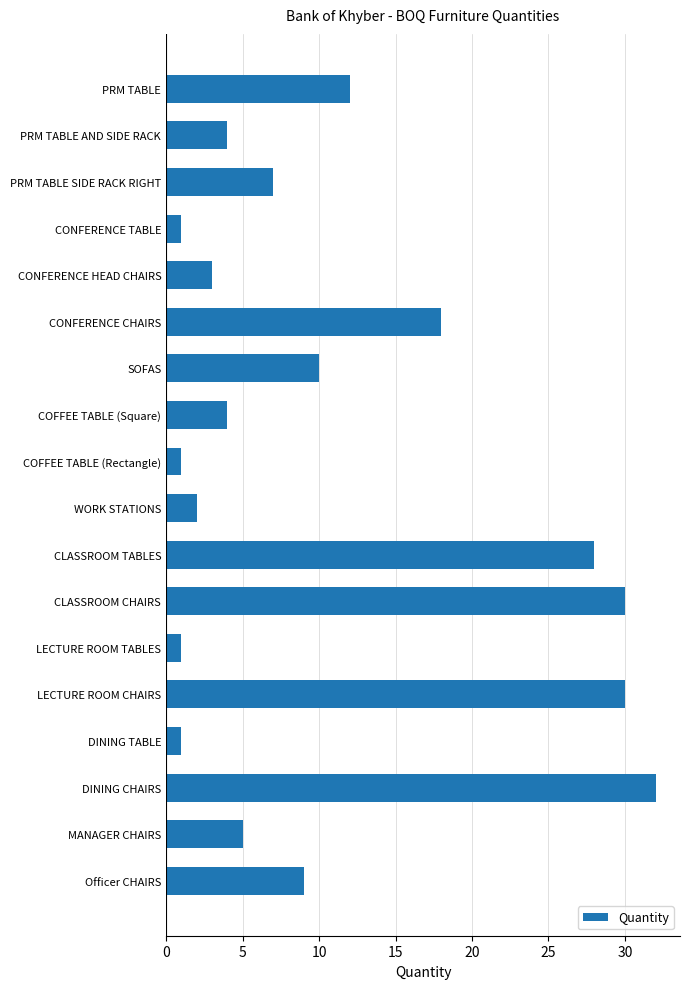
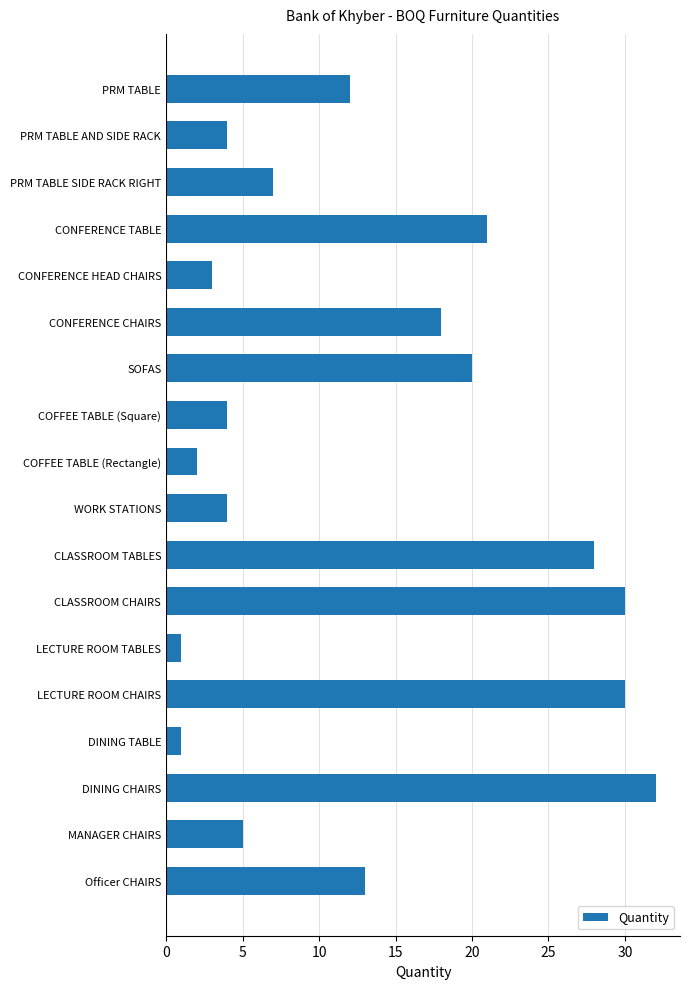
CONFERENCE TABLE: 1 -> 21
SOFAS: 10 -> 20
COFFEE TABLE (Rectangle): 1 -> 2
WORK STATIONS: 2 -> 4
Officer CHAIRS: 9 -> 13
